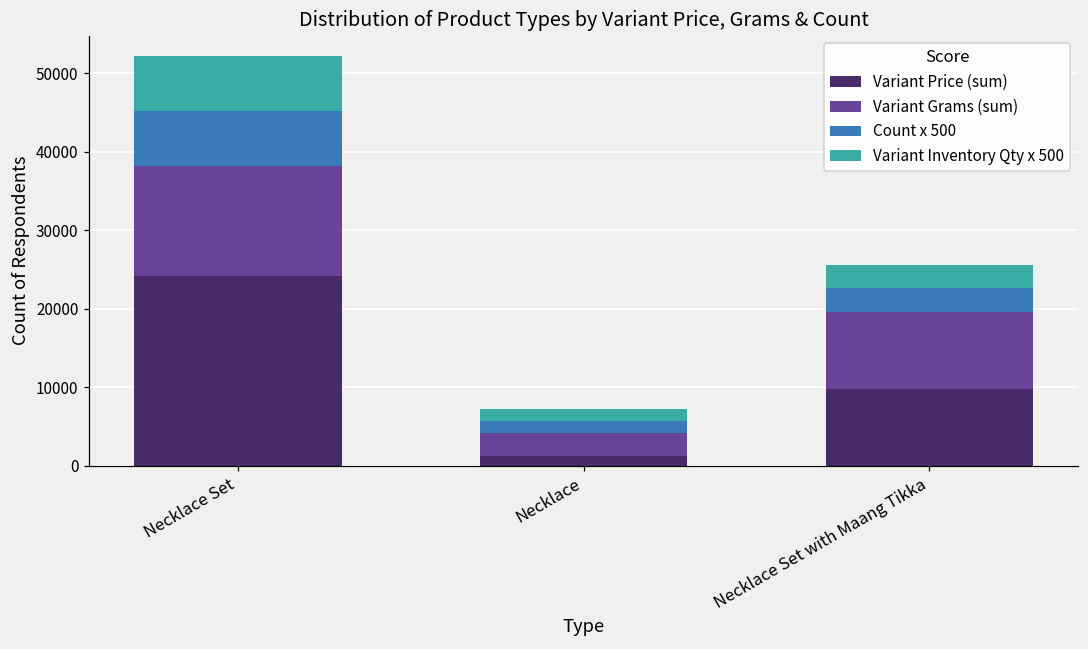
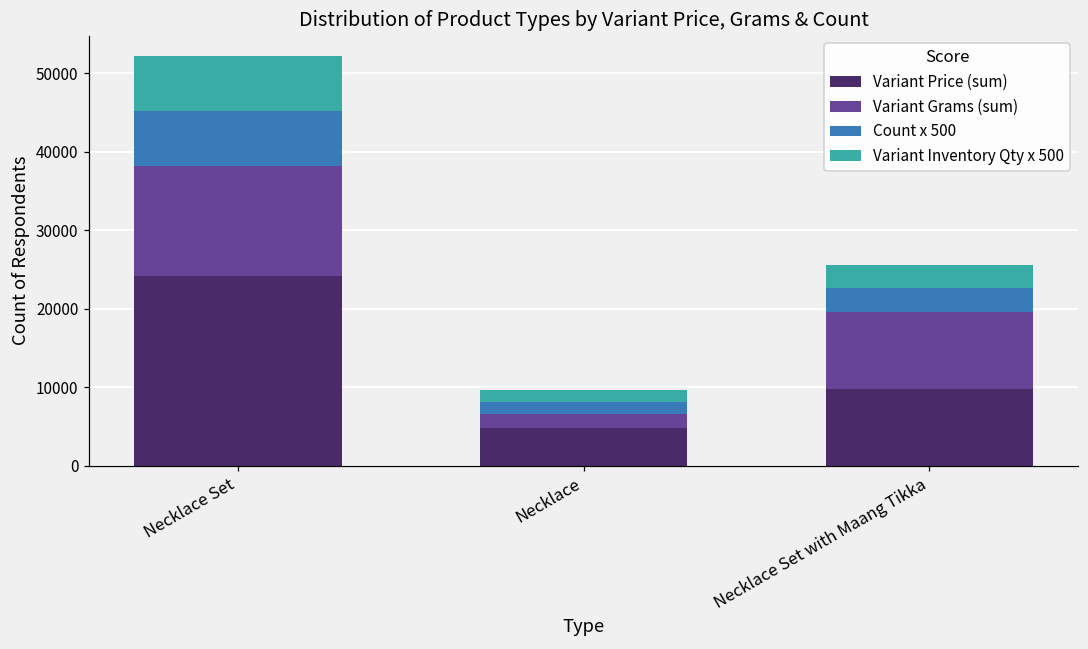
Variant Price (sum), Necklace: 1000 -> 5000
Variant Grams (sum), Necklace: 3000 -> 2000
